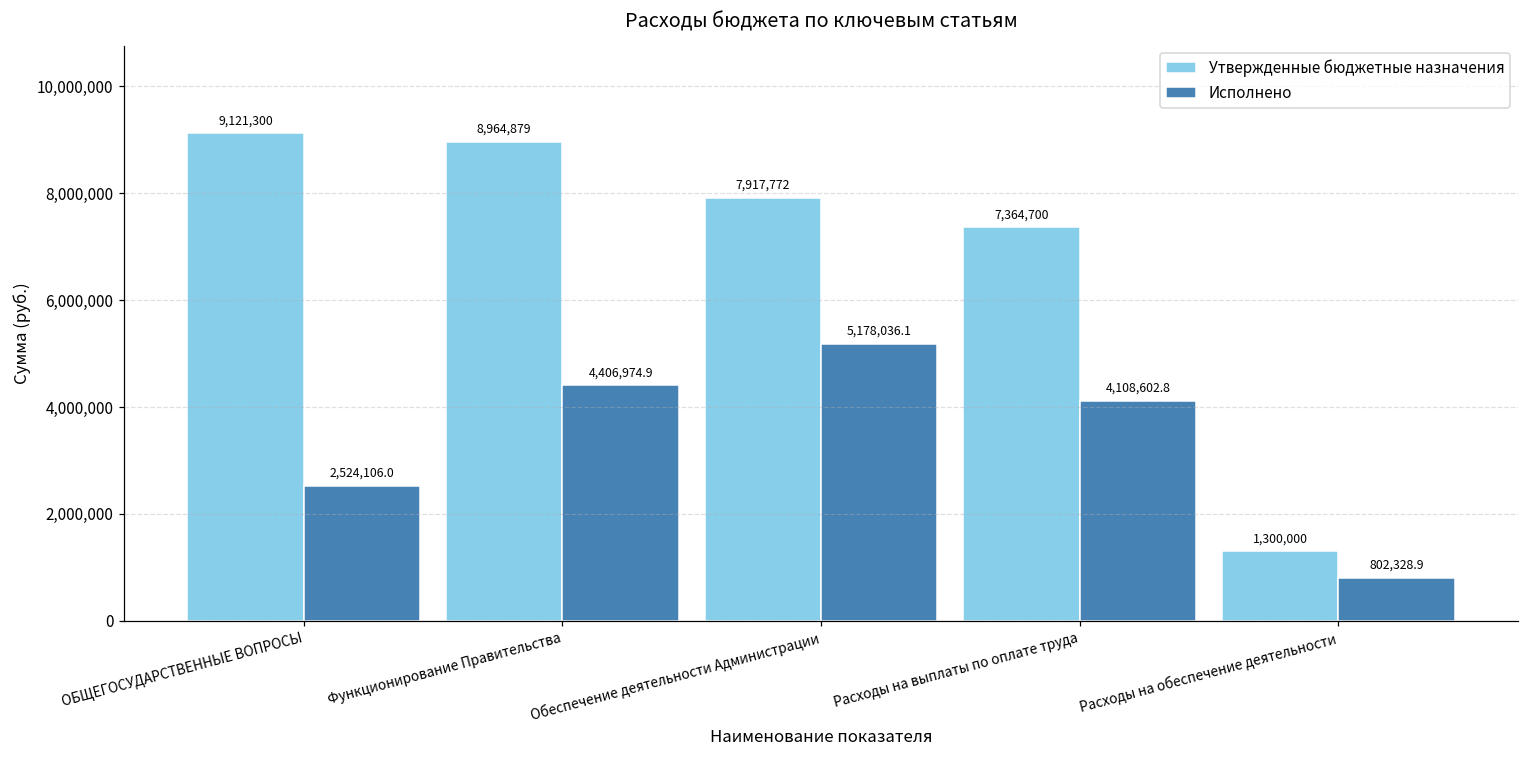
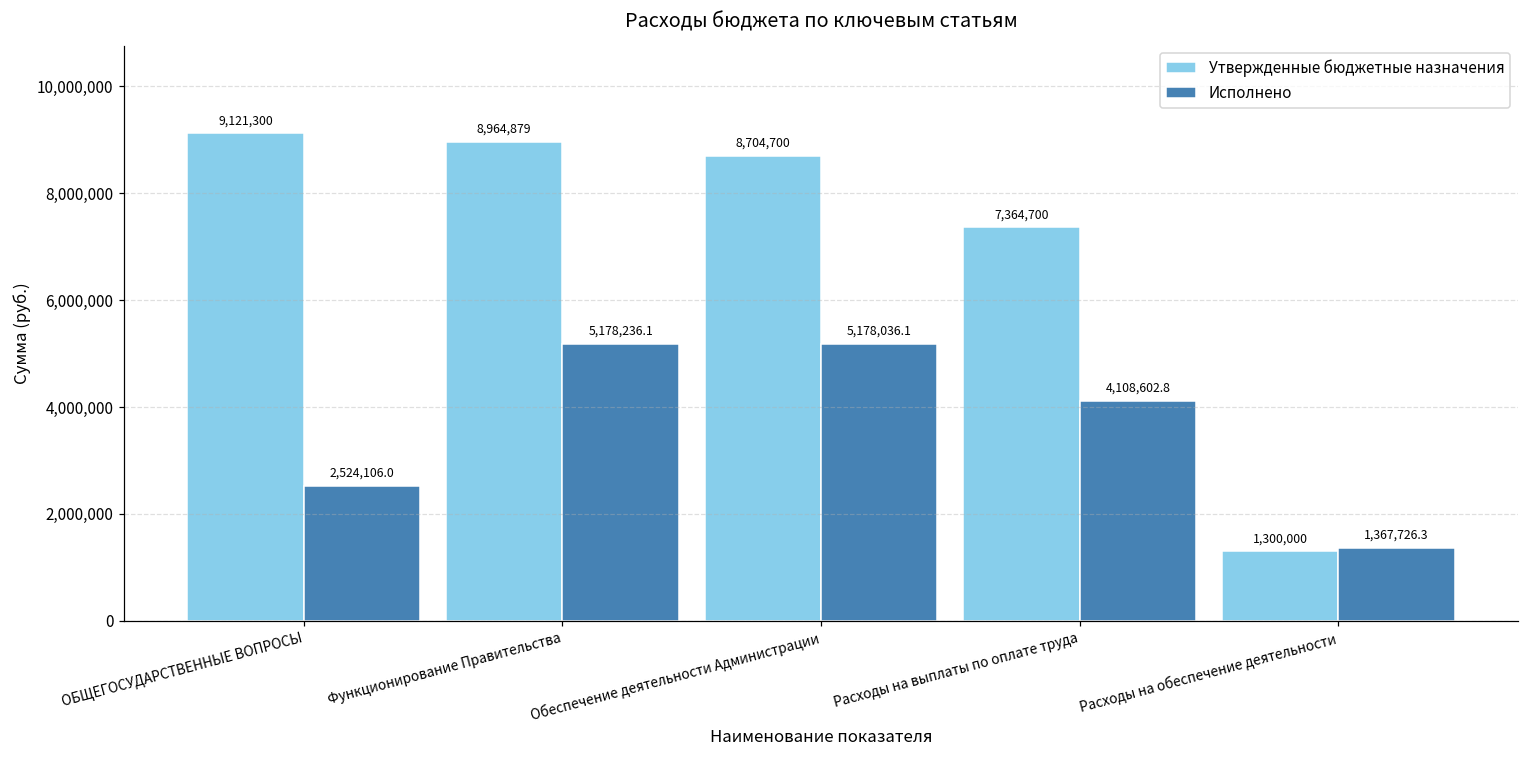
Исполнено, Функционирование Правительства: 4,406,974.9 -> 5,178,236.1
Утвержденные бюджетные назначения, Обеспечение деятельности Администрации: 7,917,772 -> 8,704,700
Исполнено, Расходы на обеспечение деятельности: 802,328.9 -> 1,367,726.3
